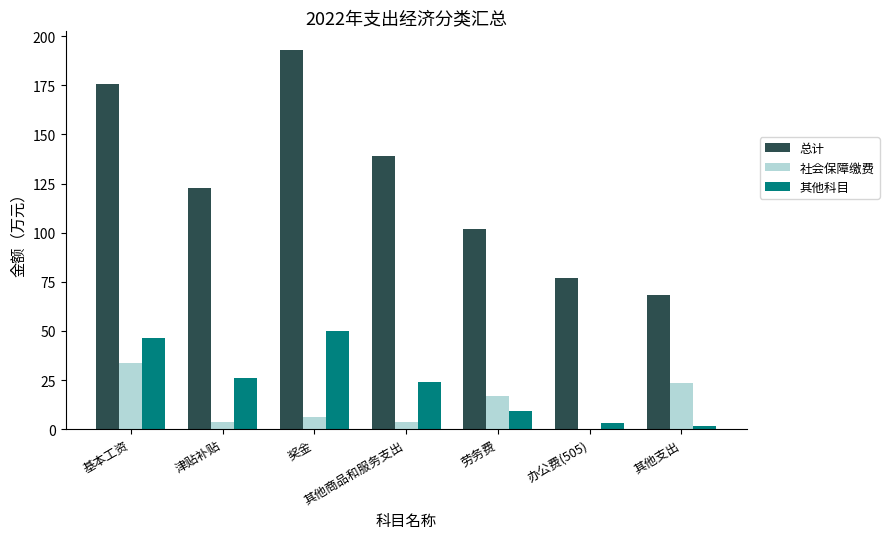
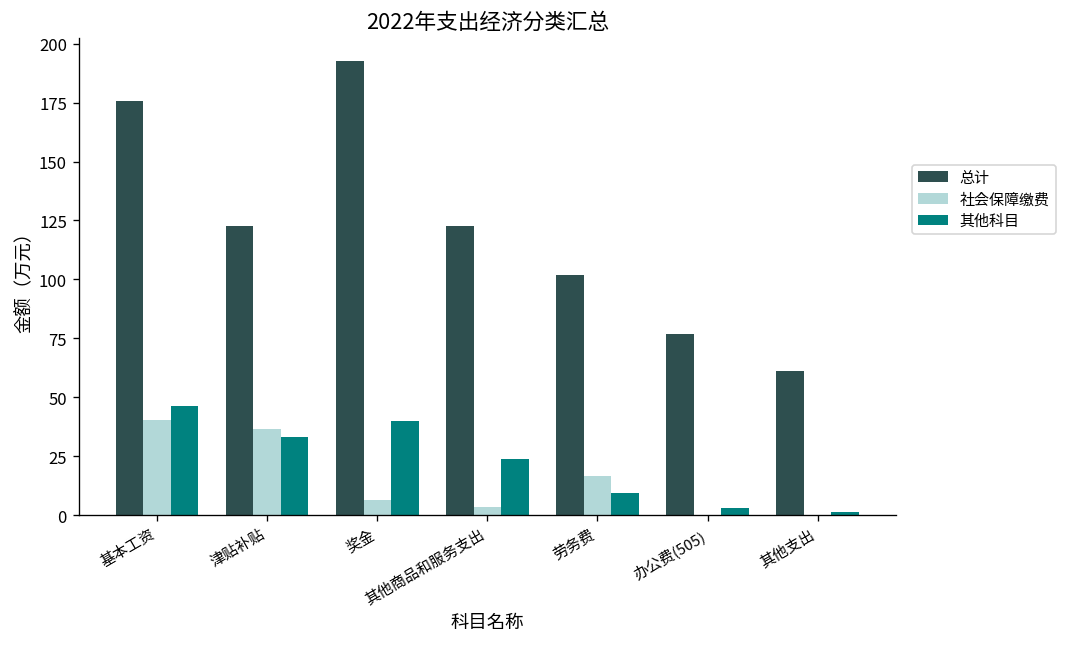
社会保障缴费, 基本工资: 34 -> 41
社会保障缴费, 津贴补贴: 4 -> 36
其他科目, 津贴补贴: 26 -> 33
其他科目, 奖金: 50 -> 40
总计, 其他商品和服务支出: 139 -> 123
总计, 其他支出: 68 -> 61
社会保障缴费, 其他支出: 23 -> 0
